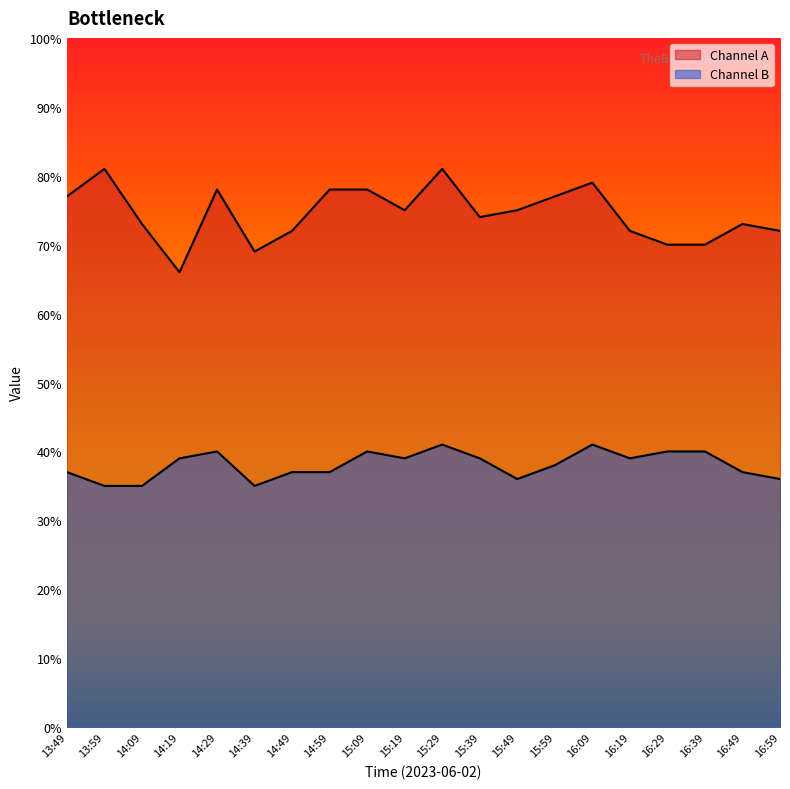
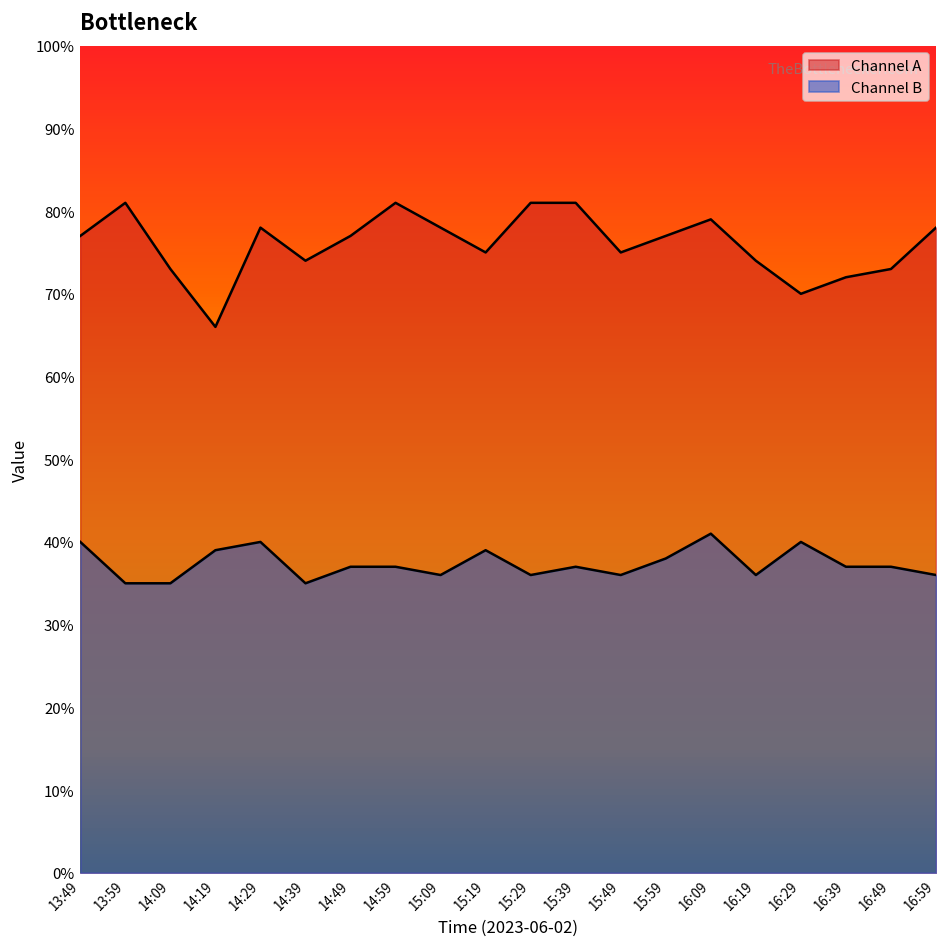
Channel B, 13:49: 37% -> 40%
Channel A, 14:39: 69% -> 74%
Channel A, 14:49: 72% -> 77%
Channel A, 14:59: 78% -> 81%
Channel B, 15:09: 40% -> 36%
Channel B, 15:29: 41% -> 36%
Channel A, 15:39: 74% -> 81%
Channel B, 15:39: 39% -> 37%
Channel A, 16:19: 72% -> 74%
Channel B, 16:19: 39% -> 36%
Channel A, 16:39: 70% -> 72%
Channel B, 16:39: 40% -> 37%
Channel A, 16:59: 72% -> 78%
